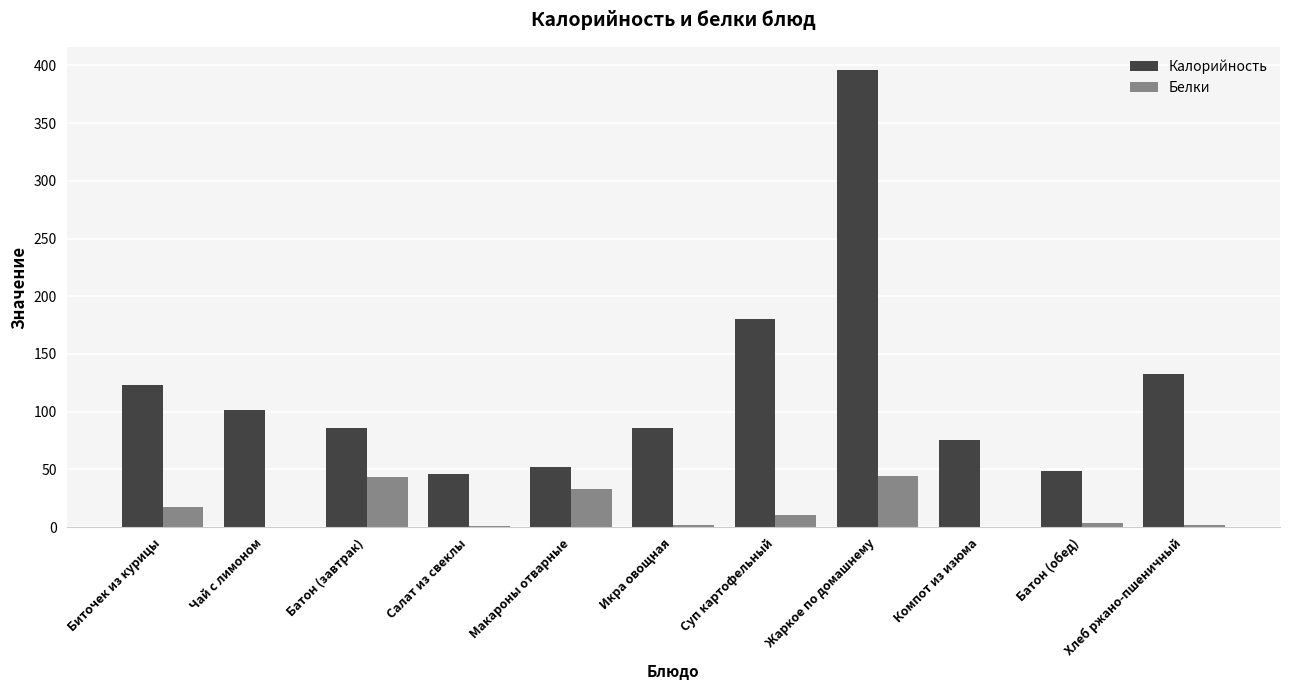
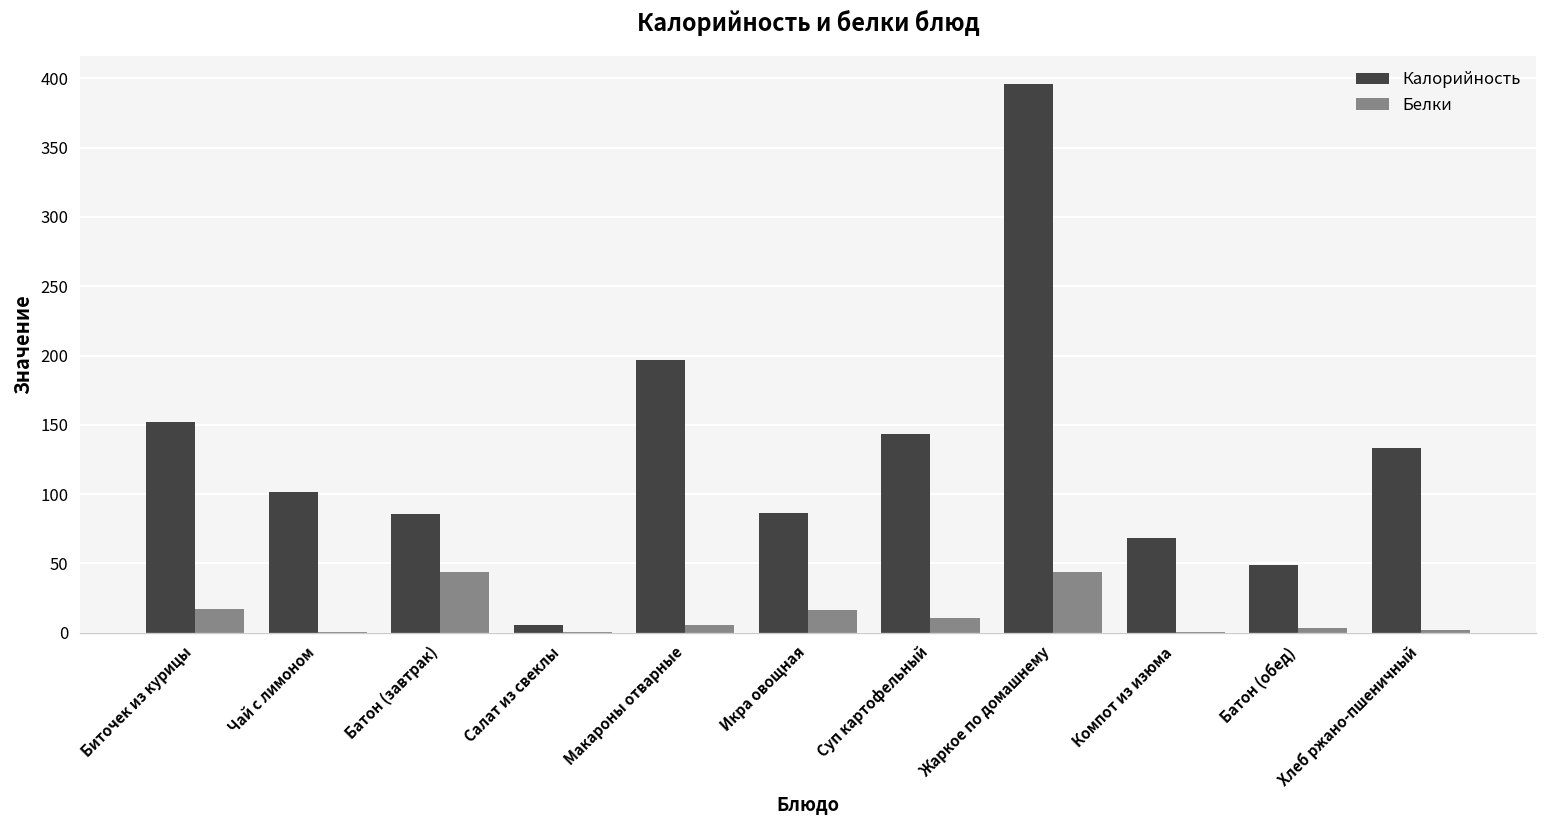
Калорийность, Биточек из курицы: 124 -> 152
Калорийность, Салат из свеклы: 46 -> 6
Калорийность, Макароны отварные: 52 -> 197
Белки, Макароны отварные: 33 -> 5
Белки, Икра овощная: 2 -> 16
Калорийность, Суп картофельный: 180 -> 143
Калорийность, Компот из изюма: 76 -> 69
